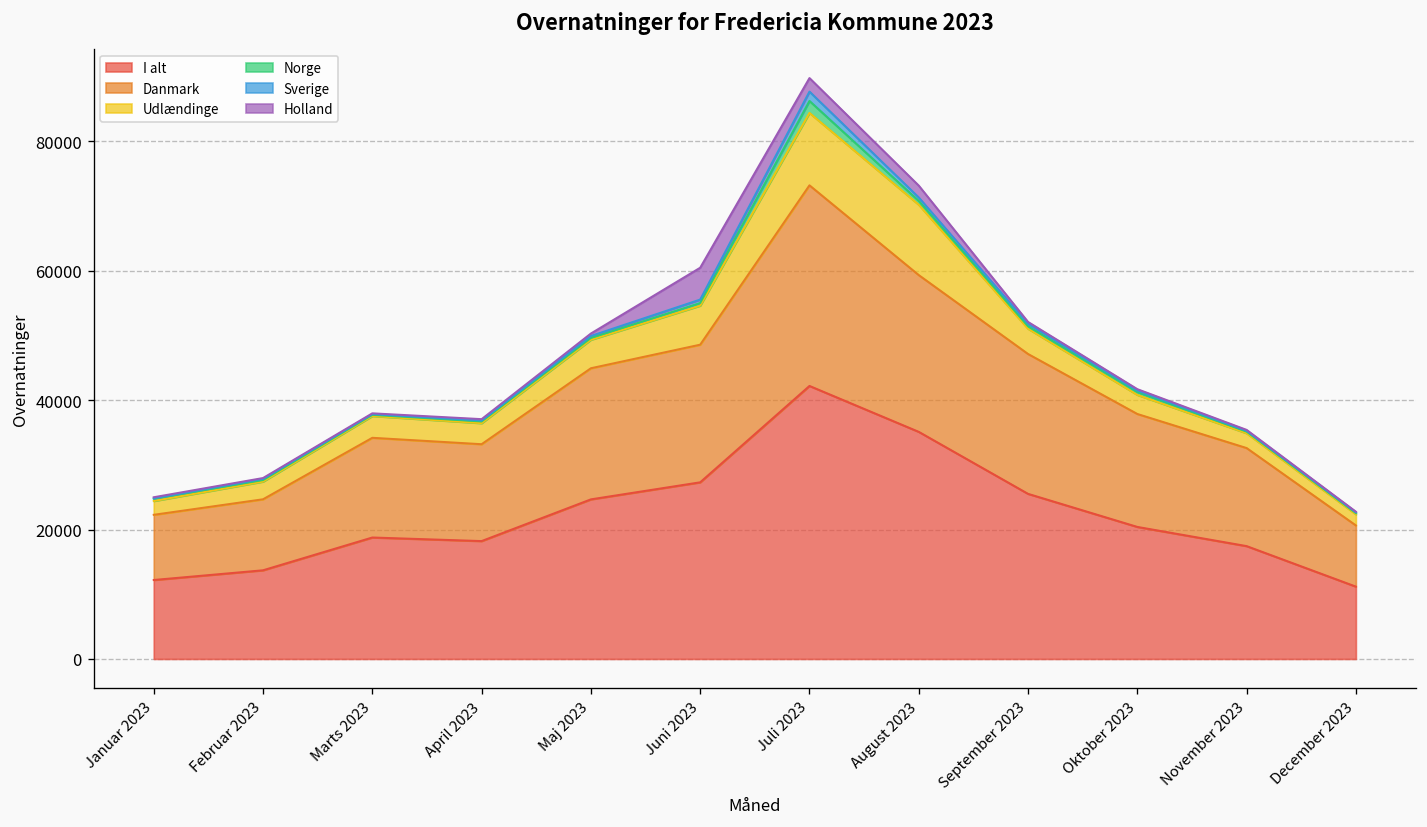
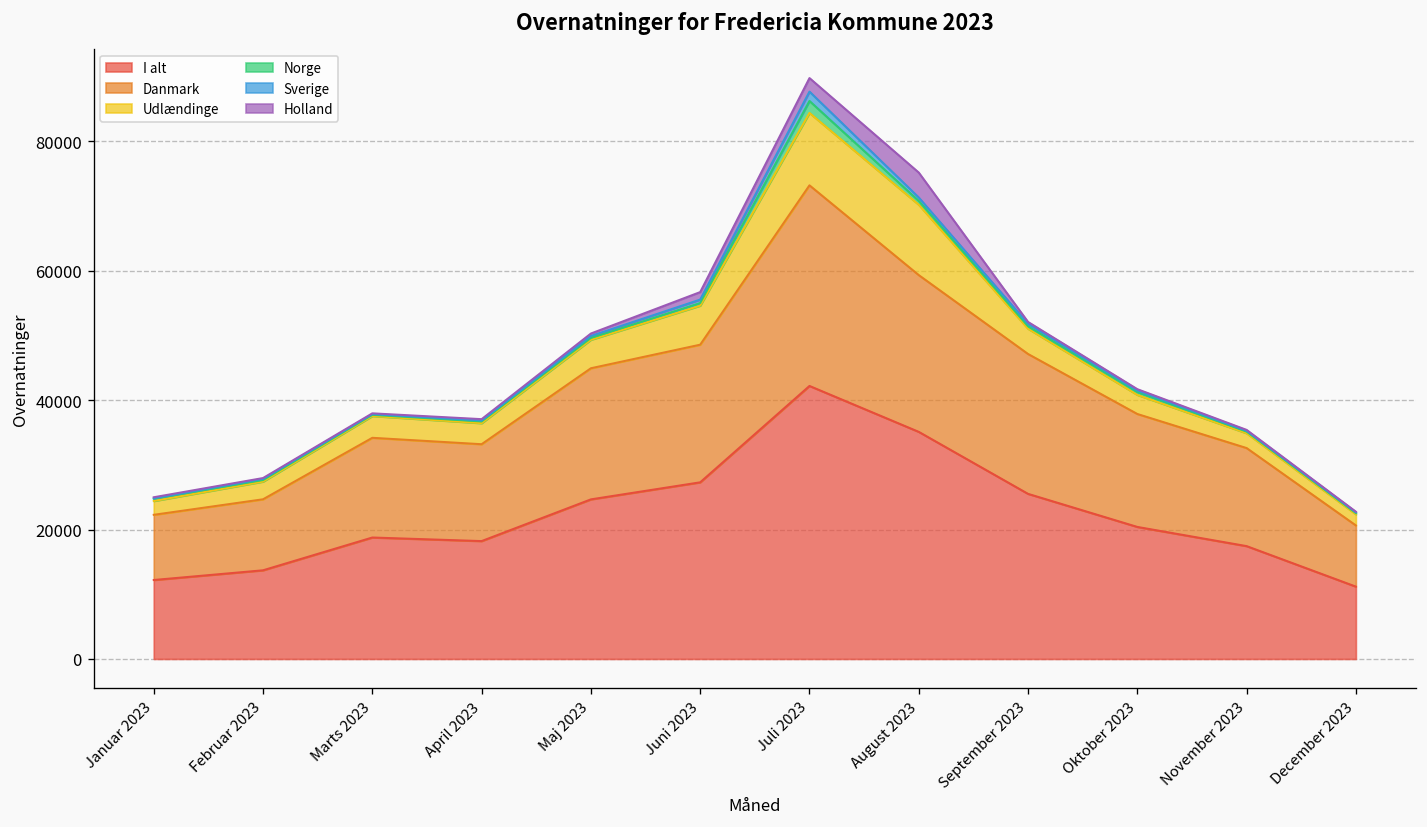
Holland, Juni 2023: 5000 -> 1000
Holland, August 2023: 2000 -> 4000
